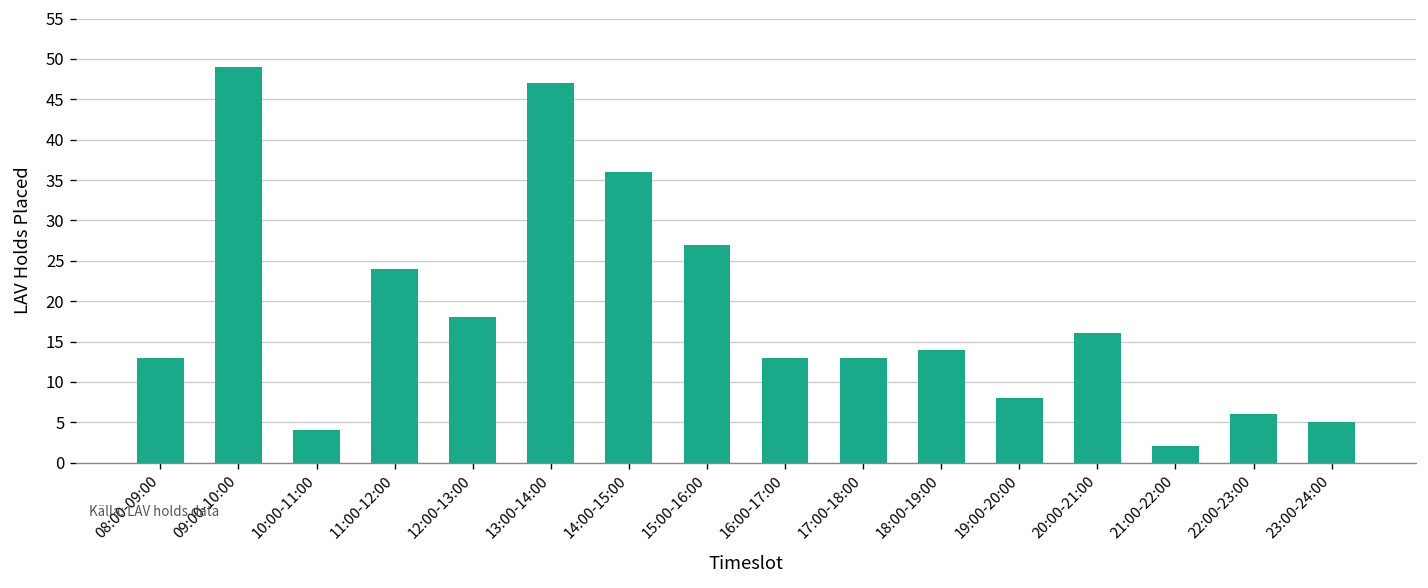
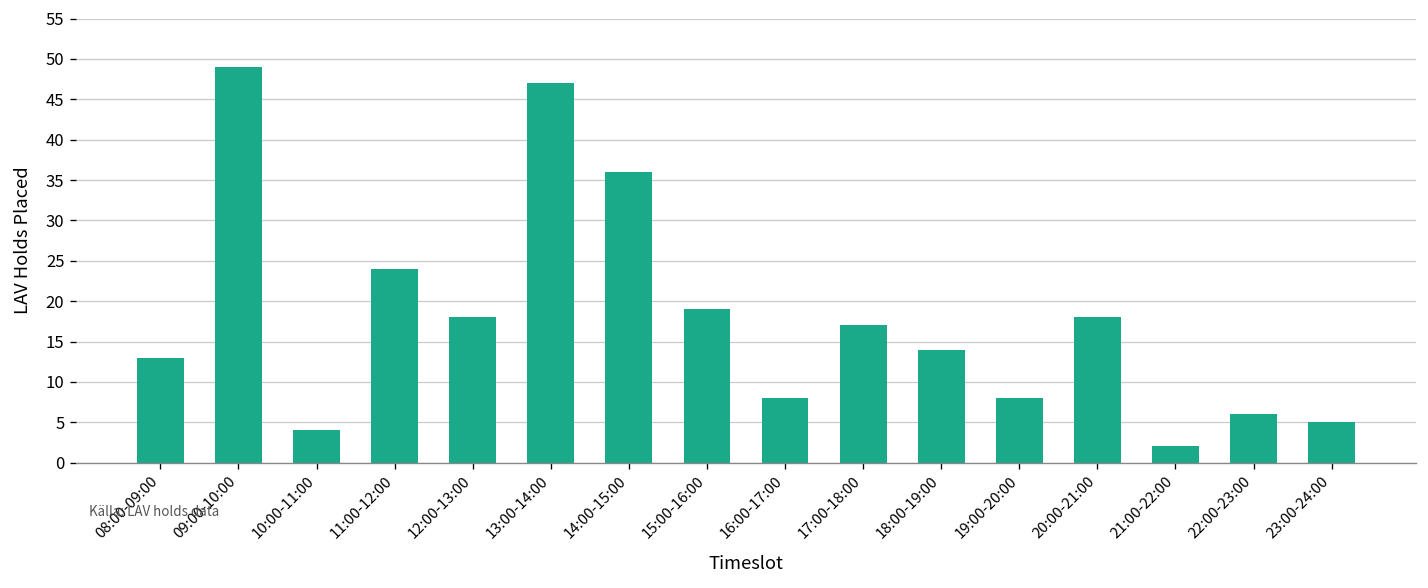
15:00-16:00: 27 -> 19
16:00-17:00: 13 -> 8
17:00-18:00: 13 -> 17
20:00-21:00: 16 -> 18
